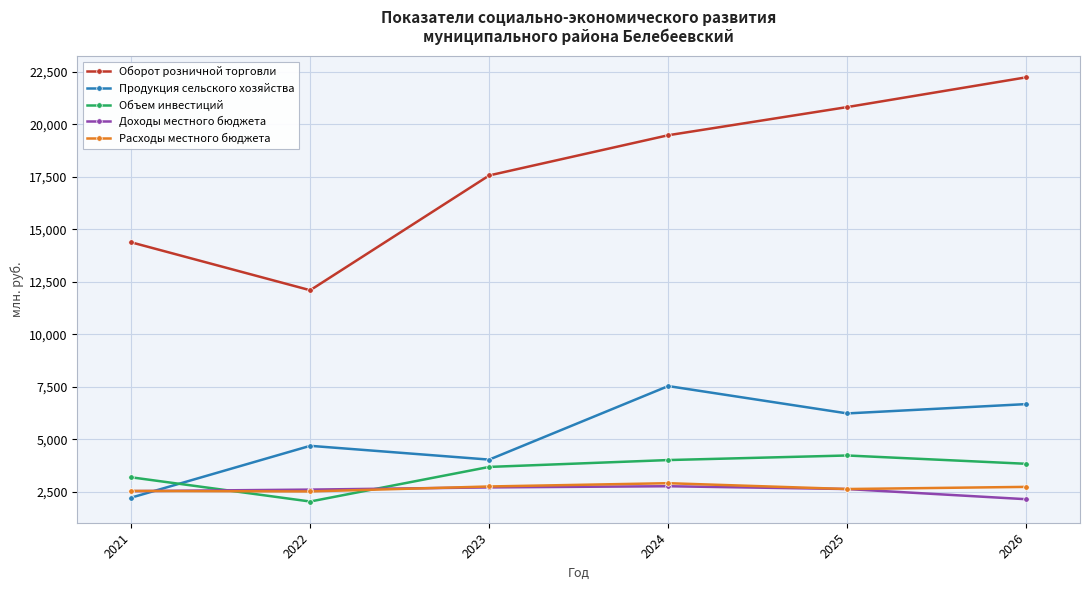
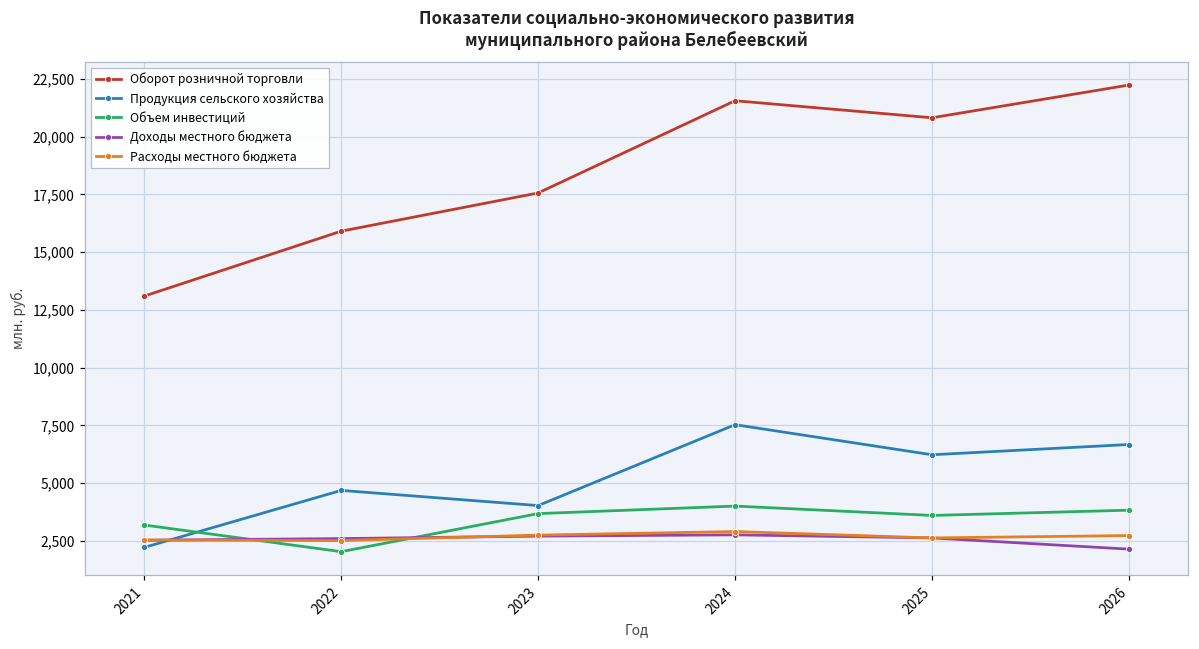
Оборот розничной торговли, 2021: 14,400 -> 13,100
Оборот розничной торговли, 2022: 12,100 -> 15,900
Оборот розничной торговли, 2024: 19,500 -> 21,600
Объем инвестиций, 2025: 4,200 -> 3,600
